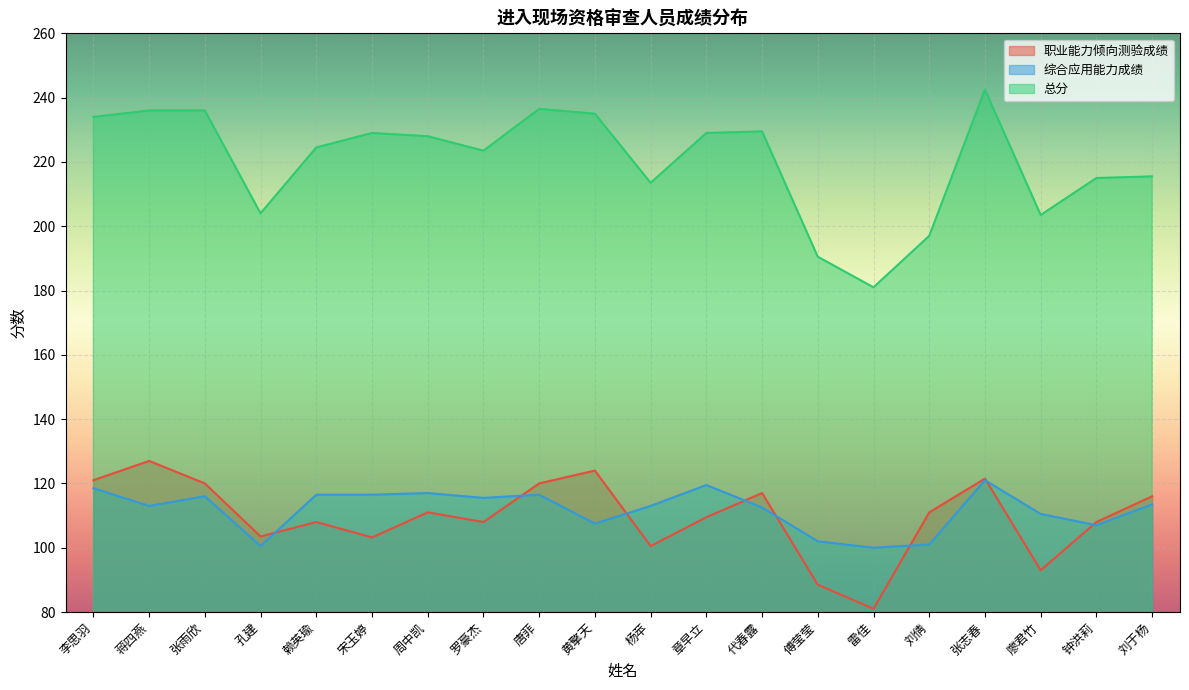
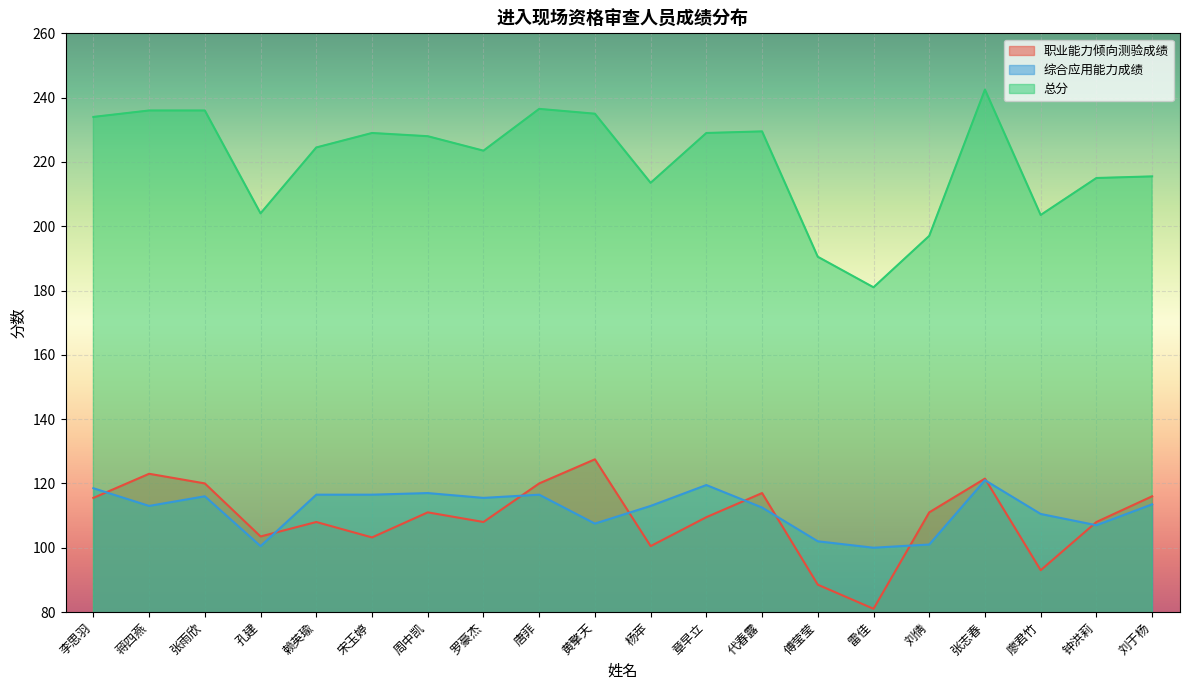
职业能力倾向测验成绩, 李思羽: 121 -> 116
职业能力倾向测验成绩, 蒋四燕: 127 -> 123
职业能力倾向测验成绩, 黄擎天: 124 -> 128
